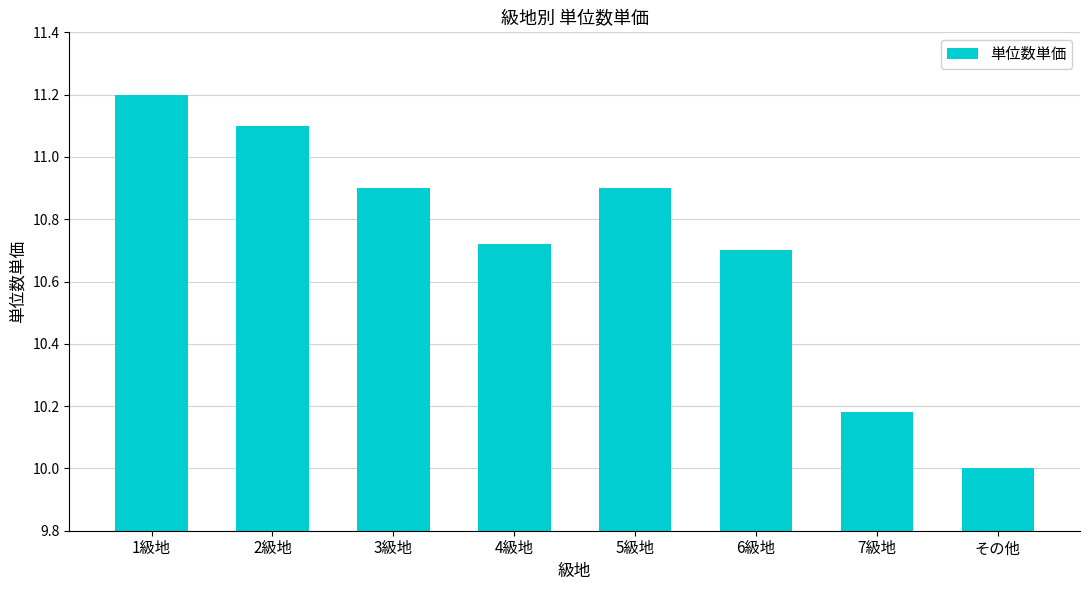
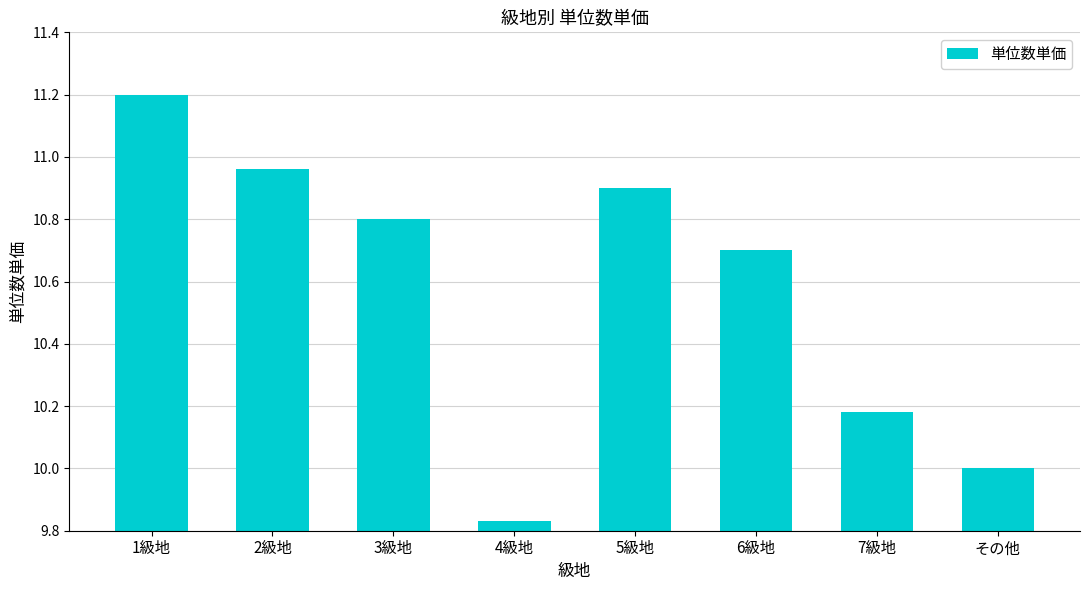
2級地: 11.10 -> 10.96
3級地: 10.9 -> 10.8
4級地: 10.72 -> 9.83
